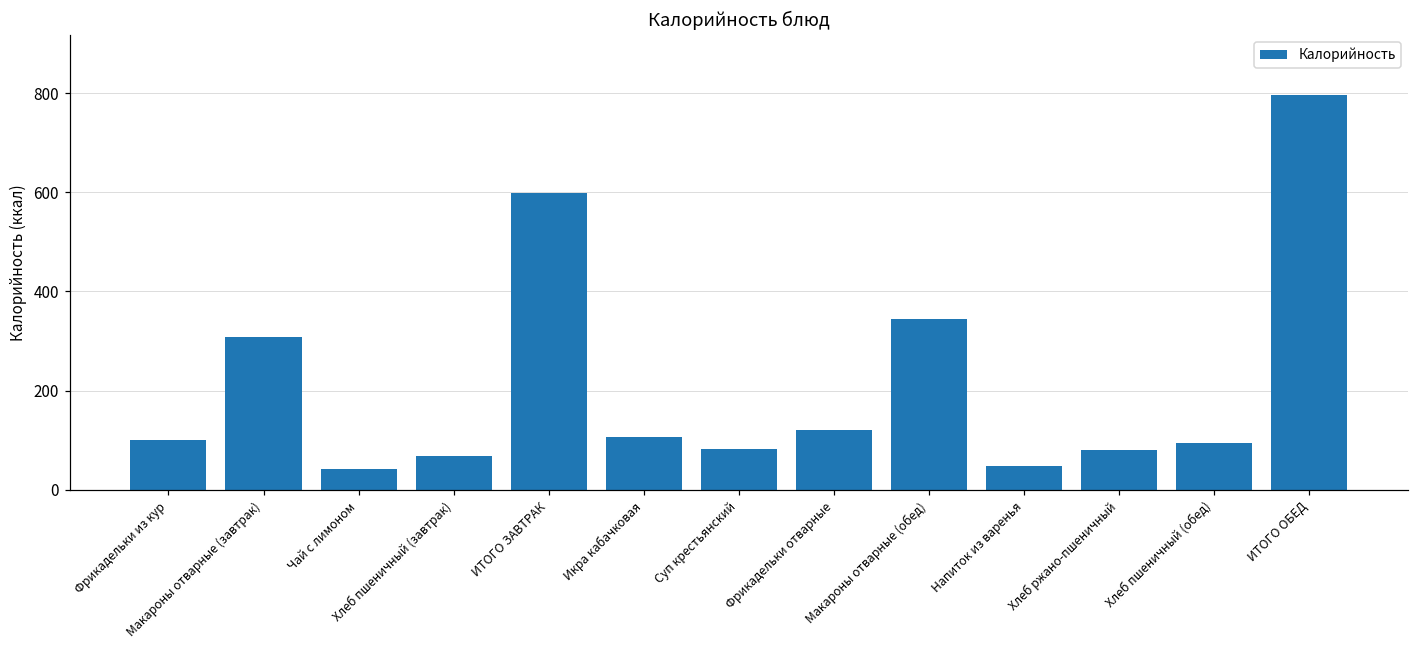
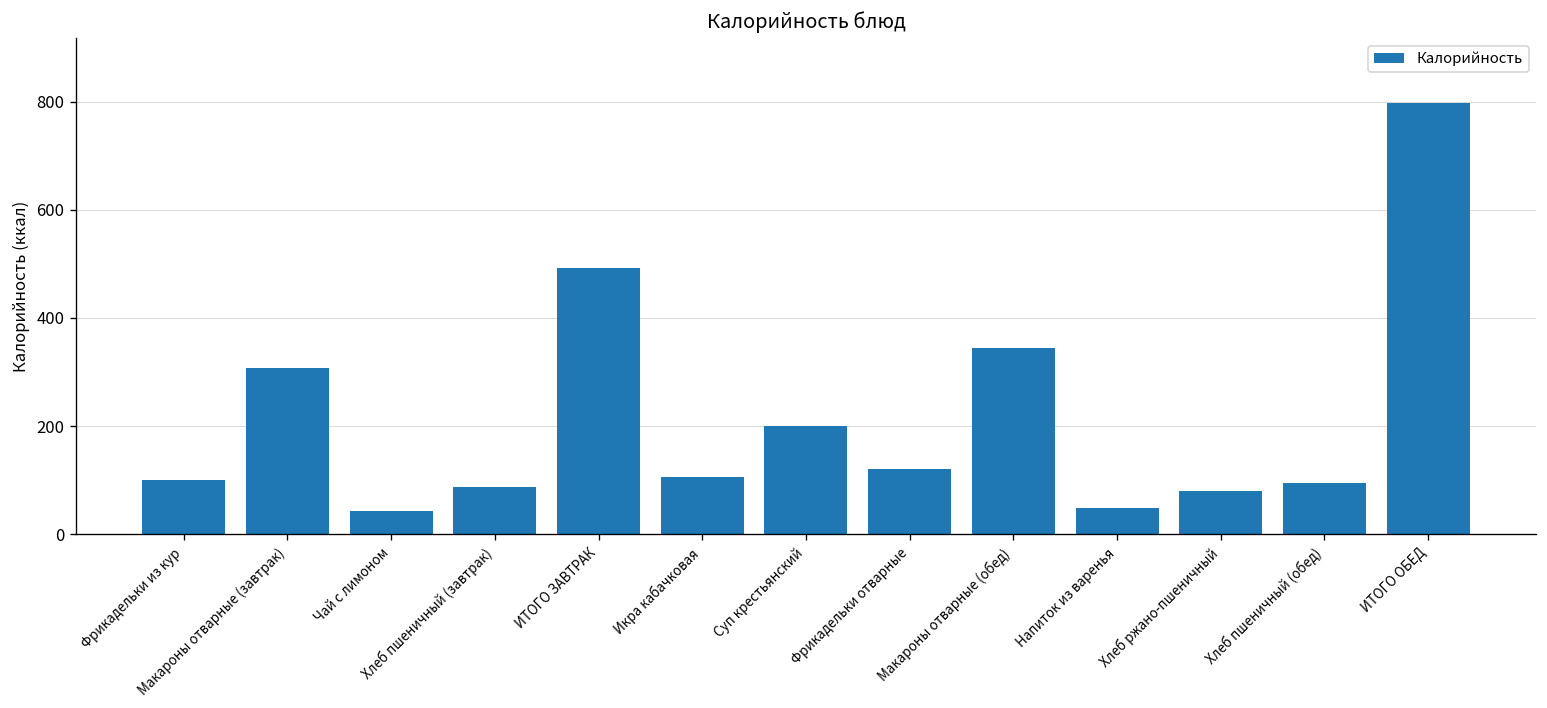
Хлеб пшеничный (завтрак): 70 -> 90
ИТОГО ЗАВТРАК: 600 -> 490
Суп крестьянский: 80 -> 200
